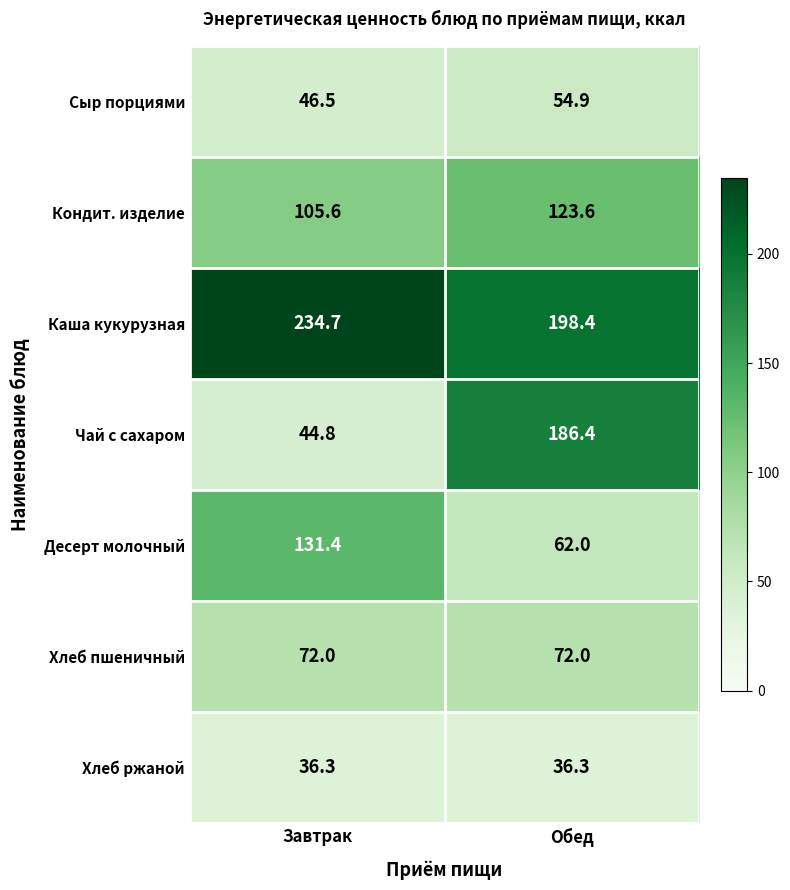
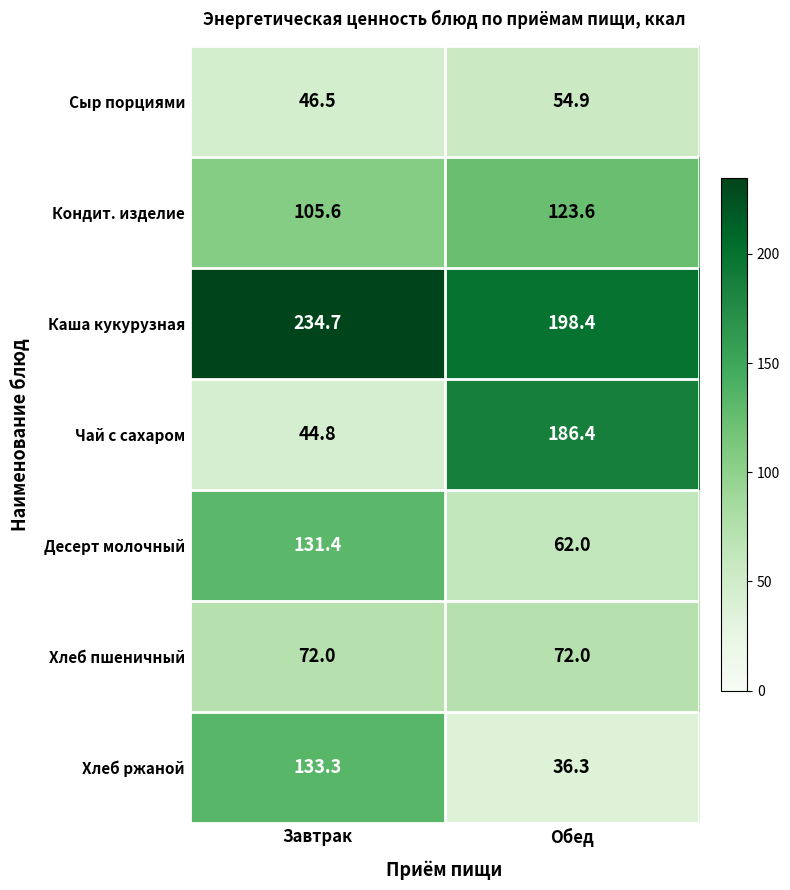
Хлеб ржаной, Завтрак: 36.3 -> 133.3
